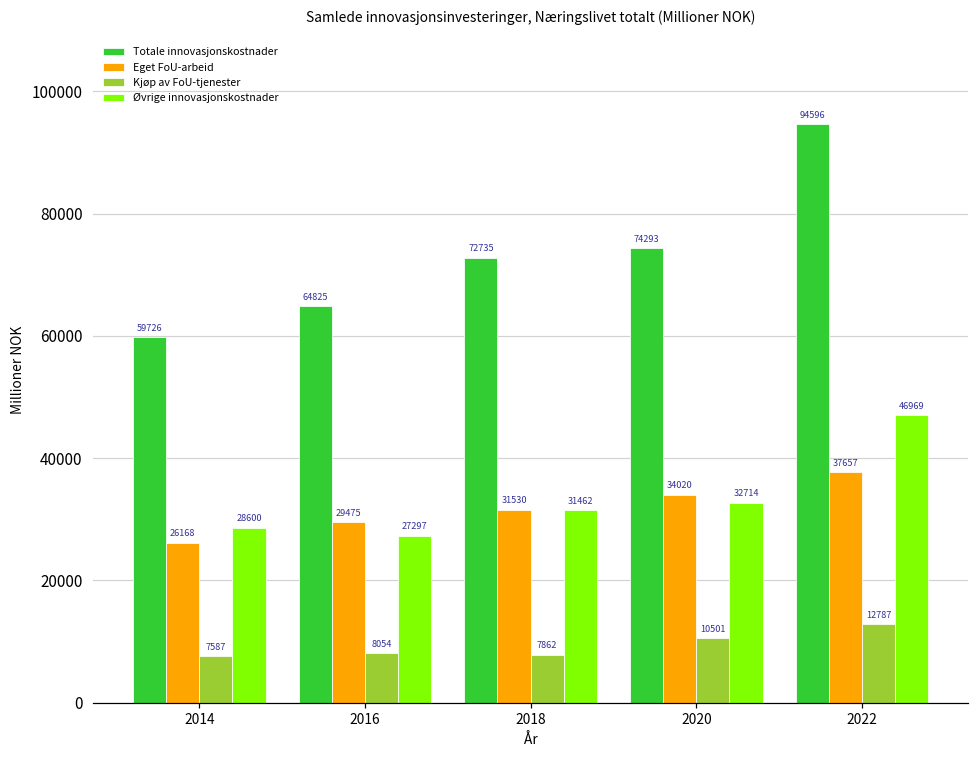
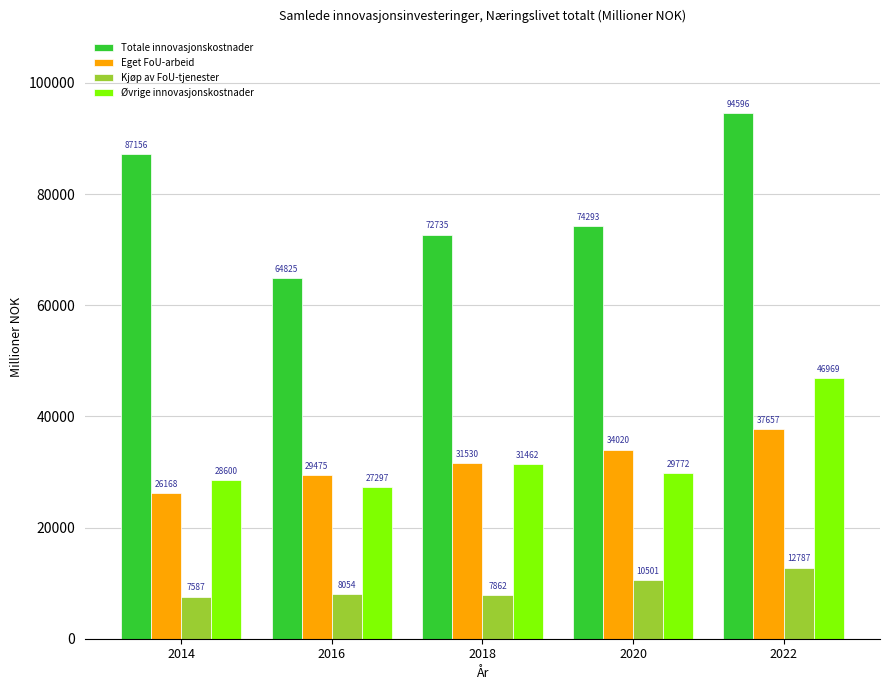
Totale innovasjonskostnader, 2014: 59726 -> 87156
Øvrige innovasjonskostnader, 2020: 32714 -> 29772
